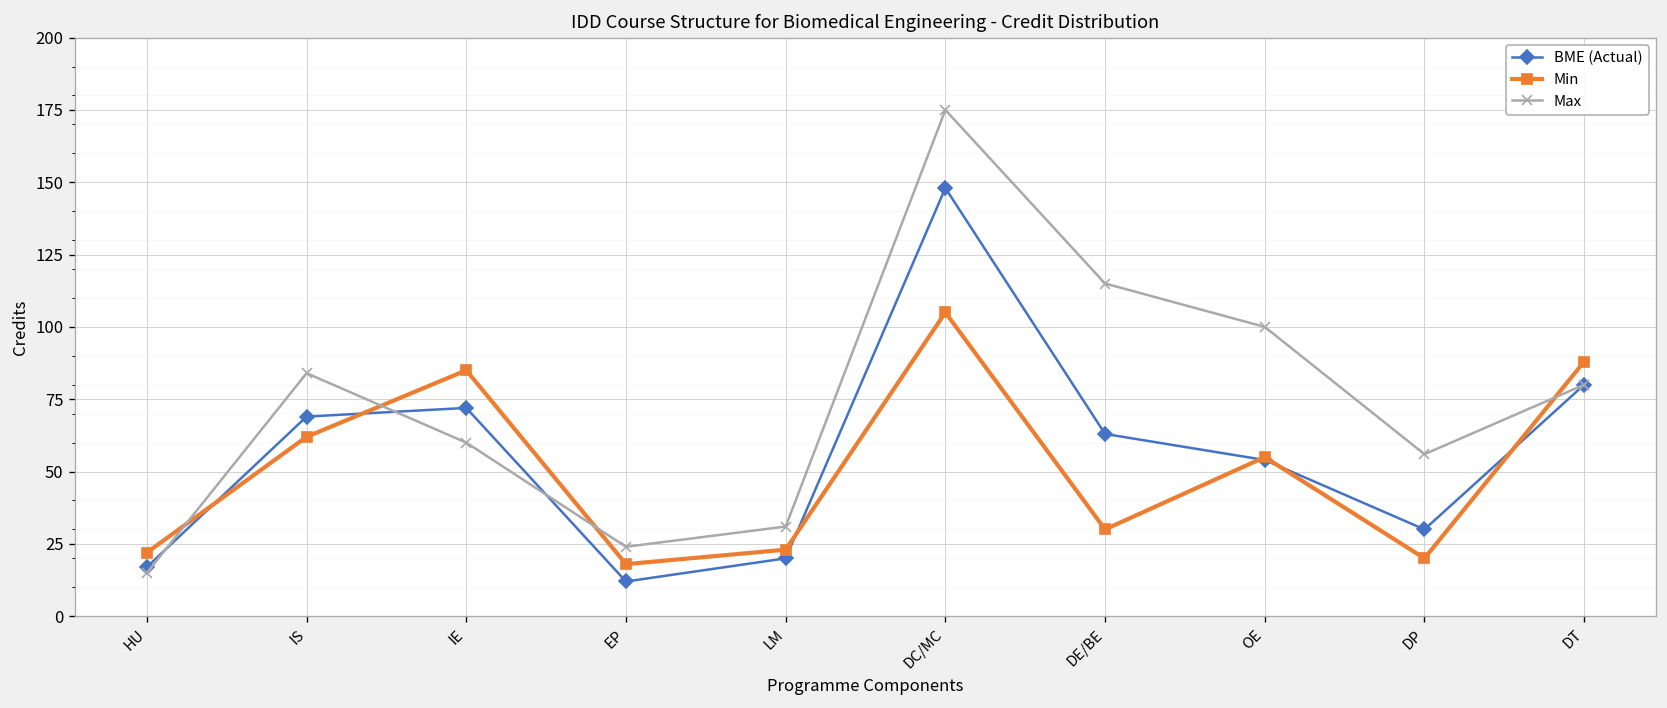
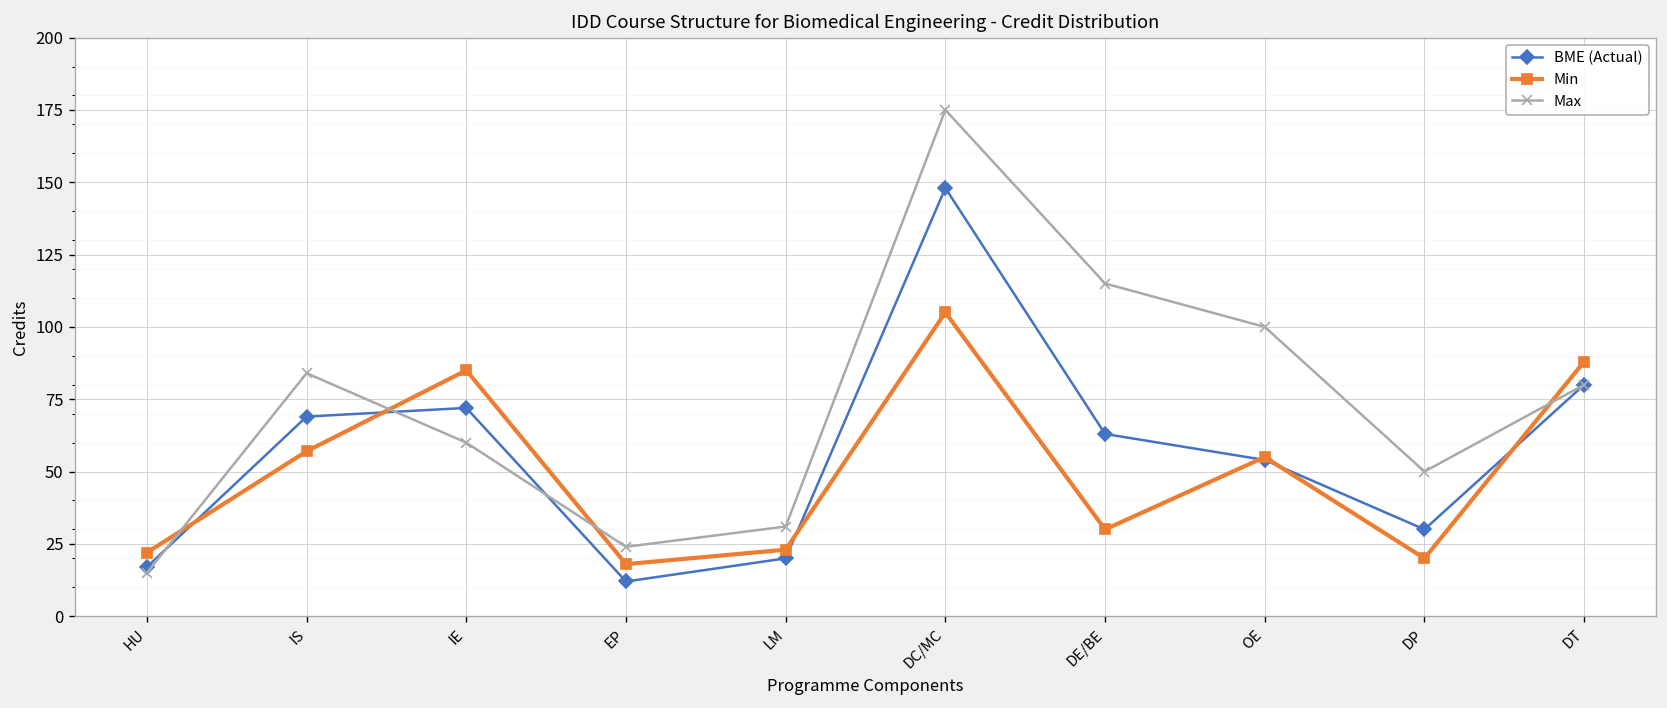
Min, IS: 62 -> 57
Max, DP: 56 -> 50
